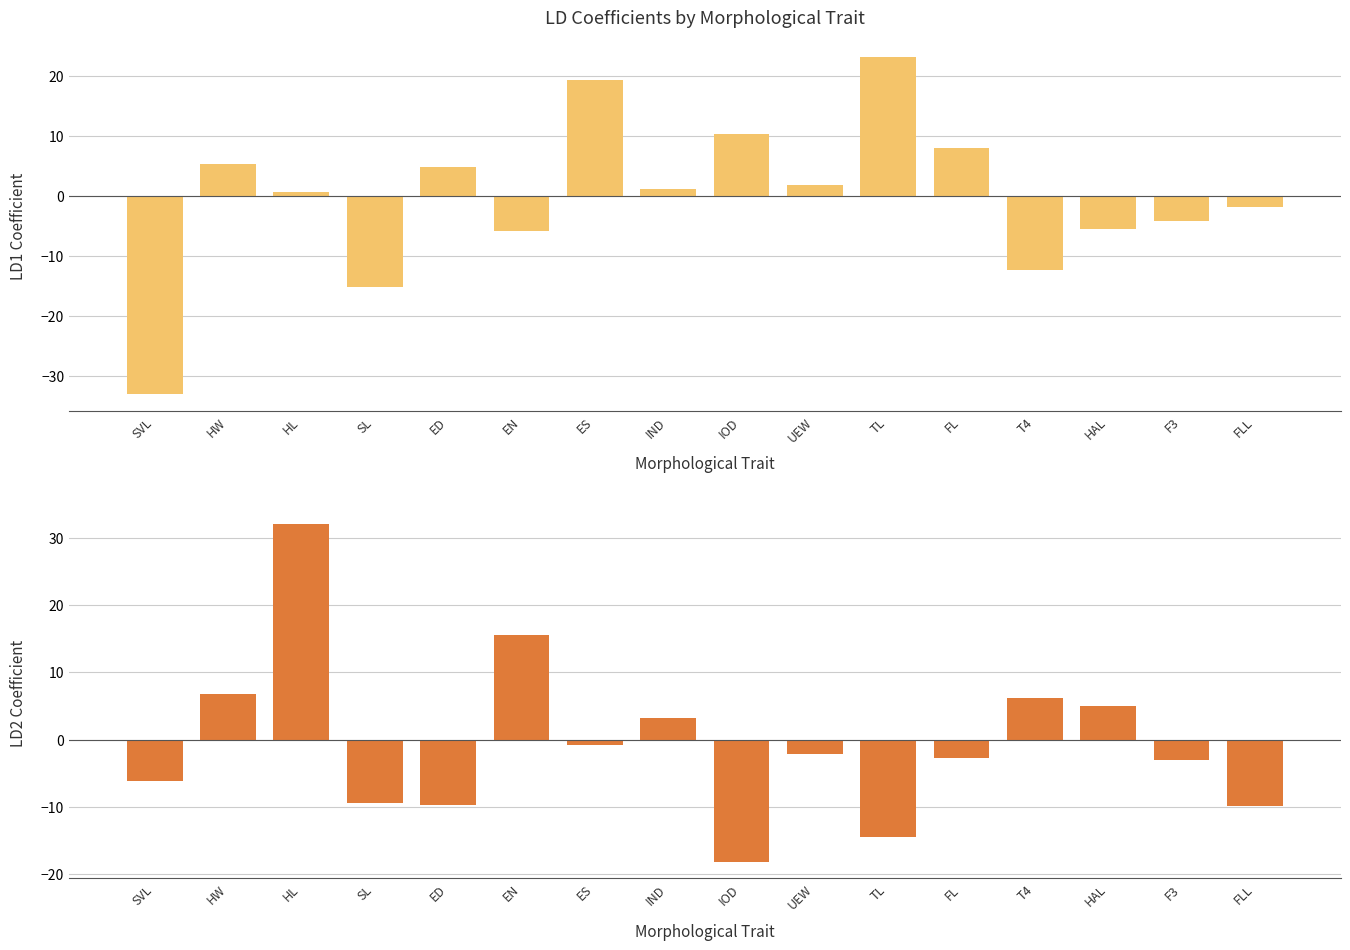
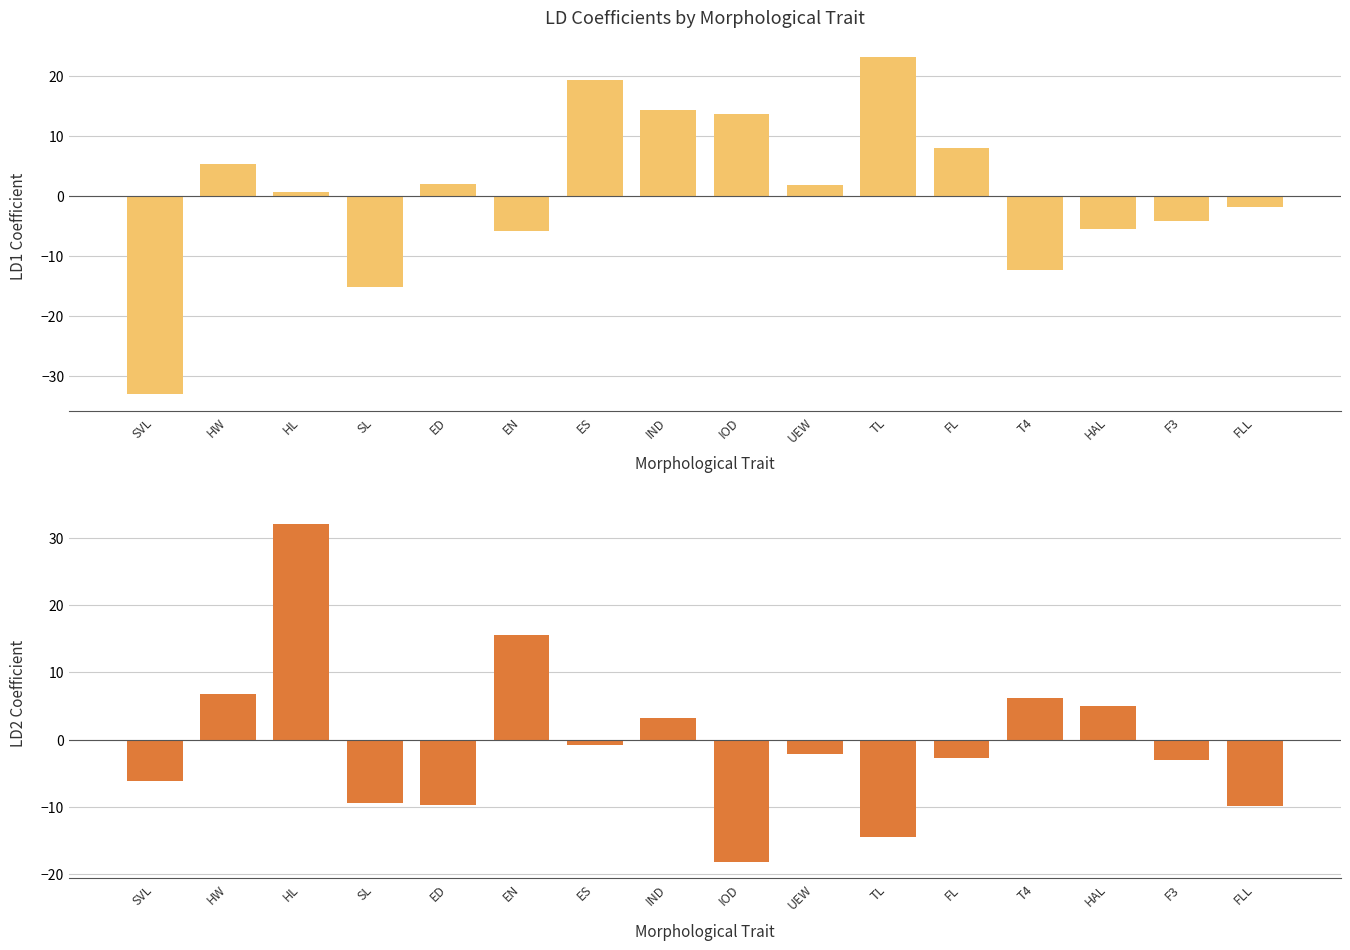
LD Coefficients by Morphological Trait, ED: 5 -> 2
LD Coefficients by Morphological Trait, IND: 1 -> 14
LD Coefficients by Morphological Trait, IOD: 10 -> 14
